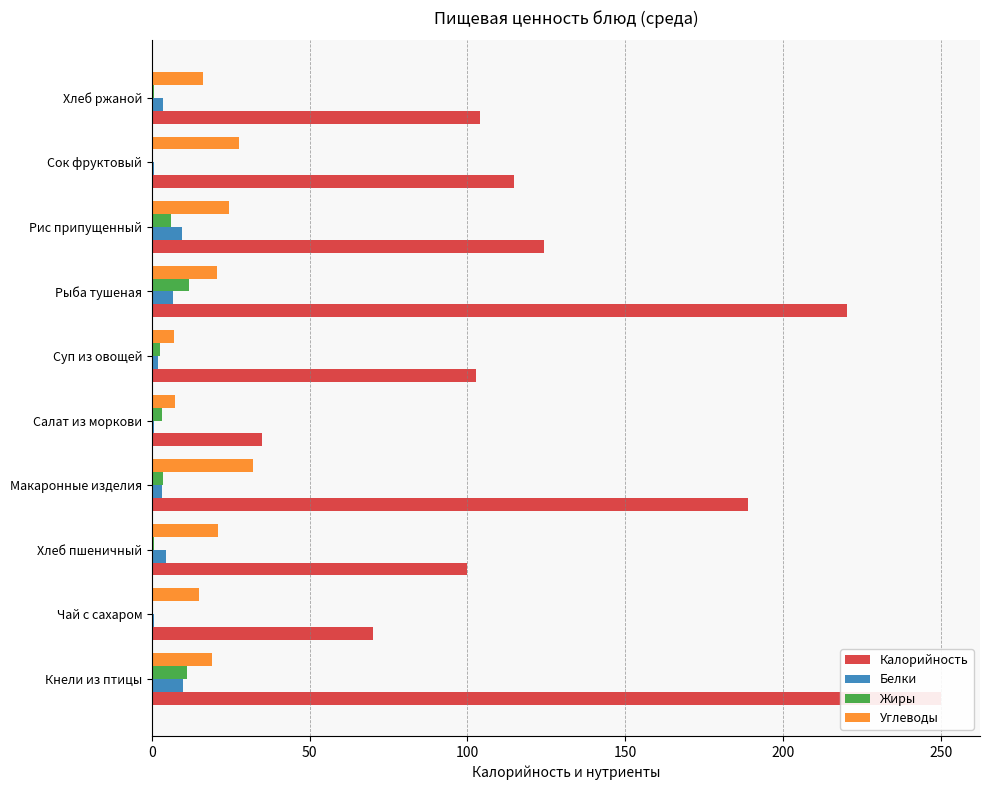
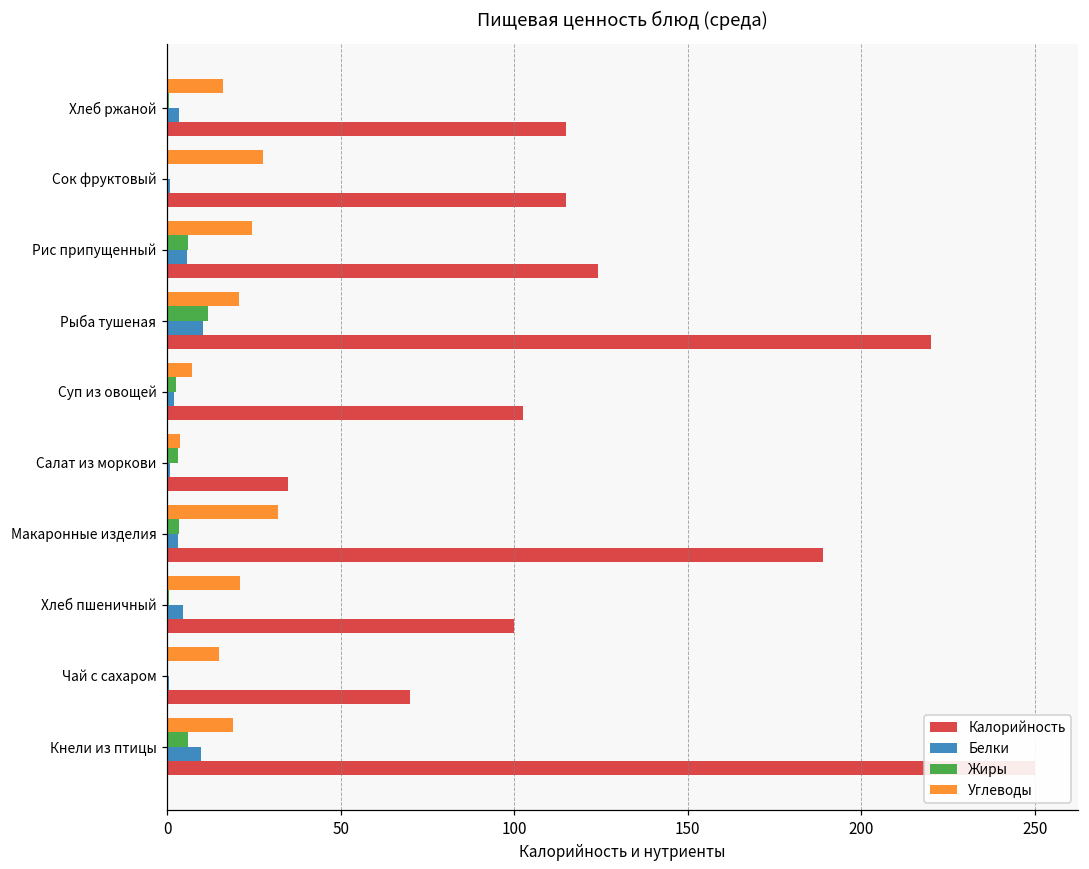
Калорийность, Хлеб ржаной: 104 -> 115
Белки, Рис припущенный: 10 -> 6
Белки, Рыба тушеная: 7 -> 10
Углеводы, Салат из моркови: 7 -> 4
Жиры, Кнели из птицы: 11 -> 6
